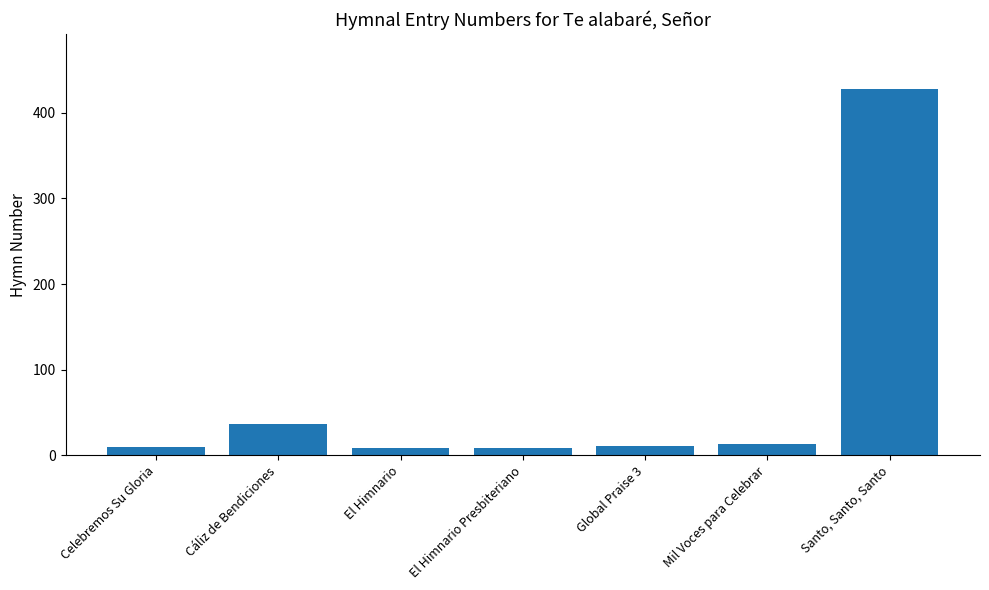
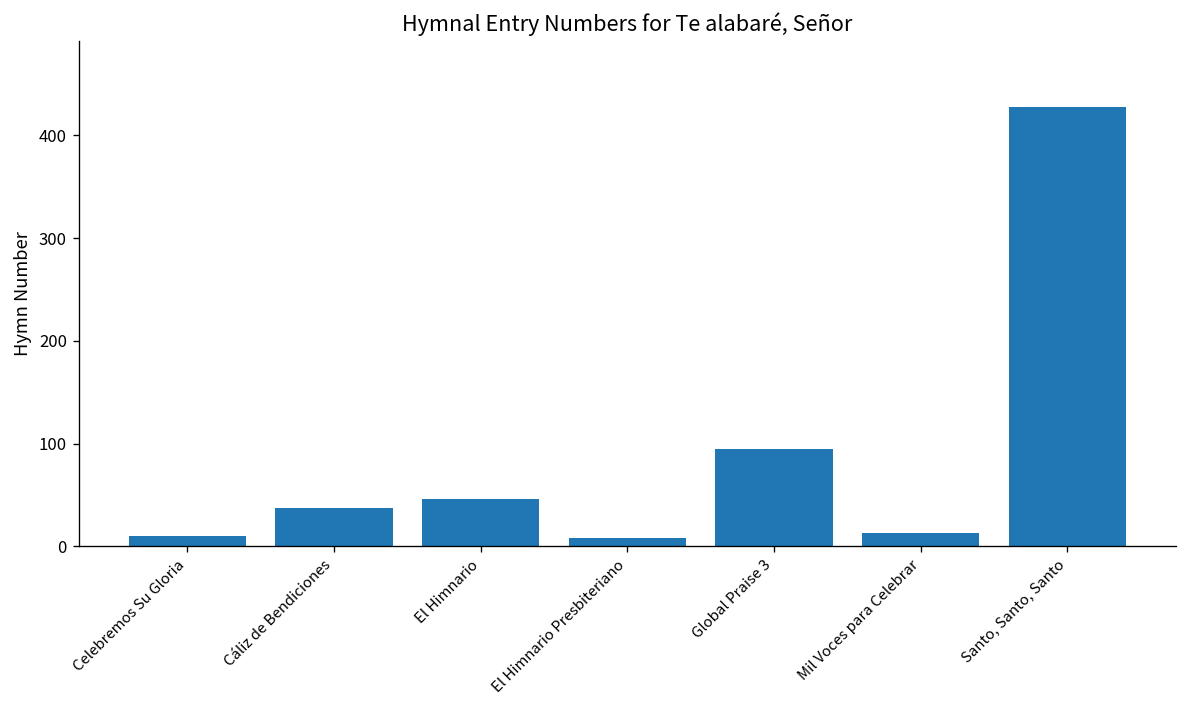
El Himnario: 10 -> 50
Global Praise 3: 10 -> 100
